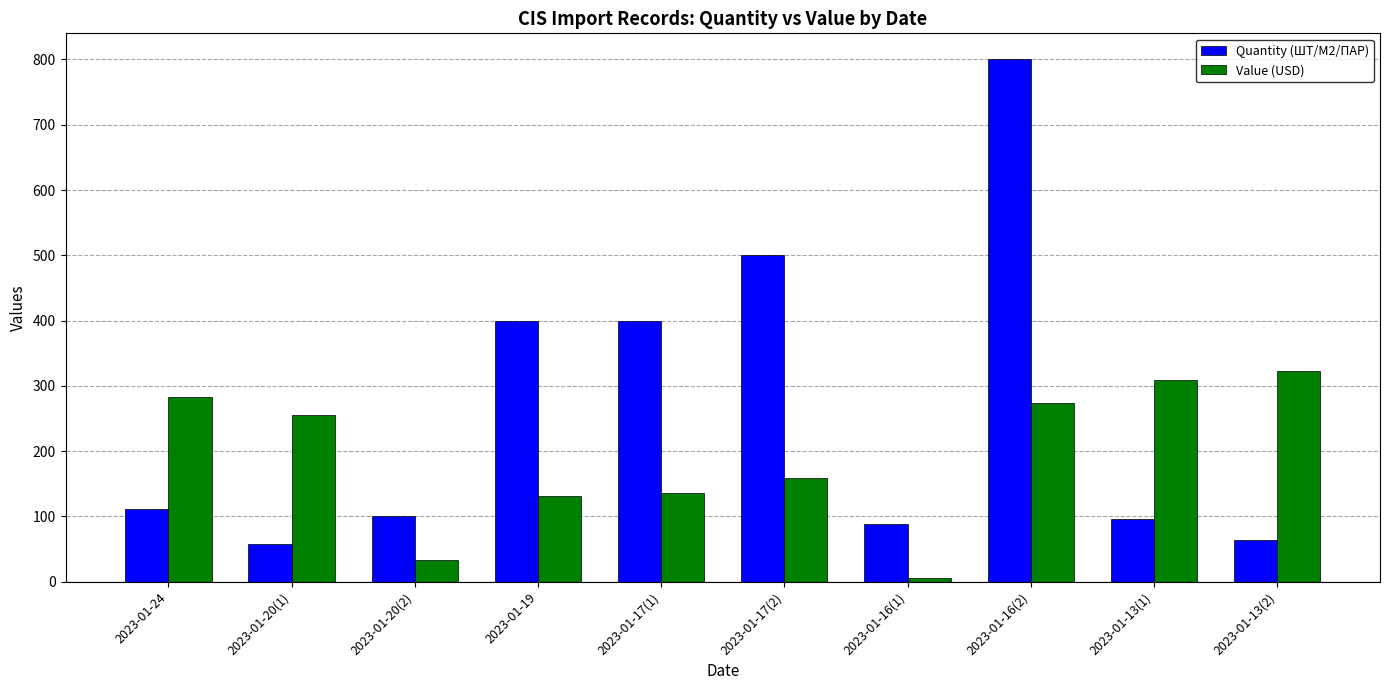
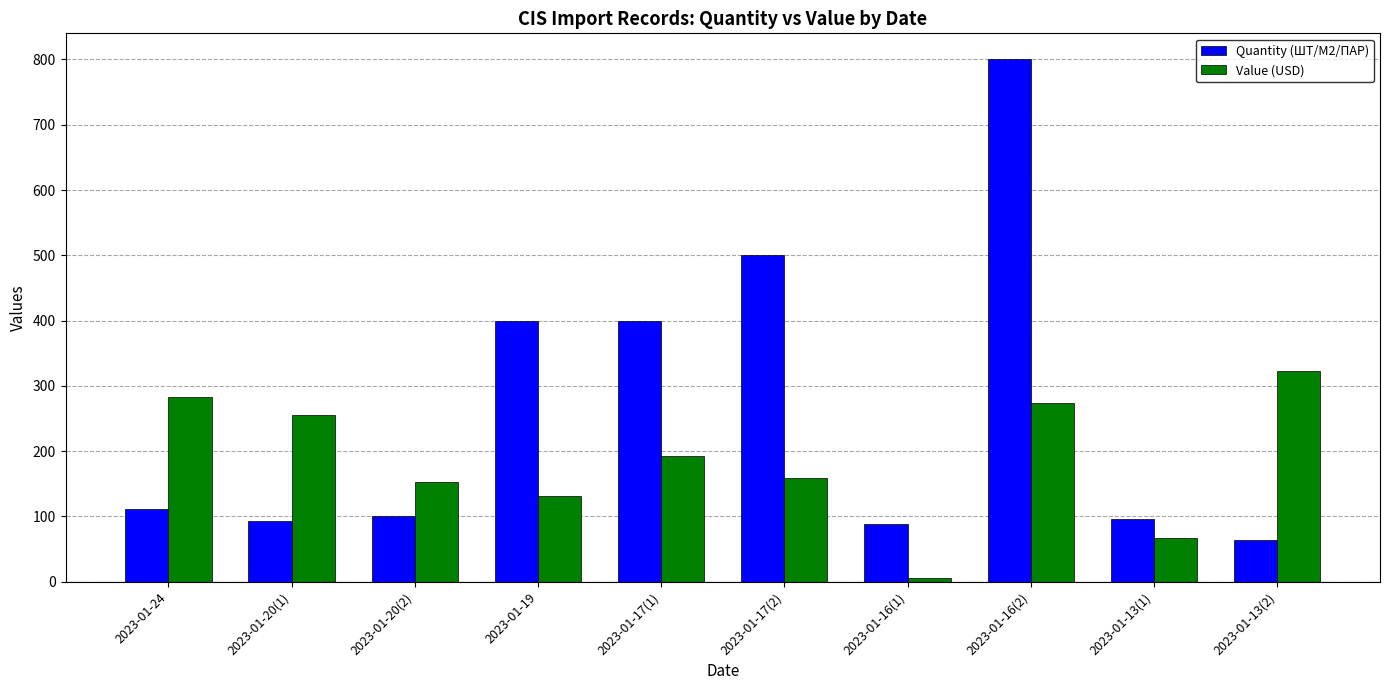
Quantity (ШТ/М2/ПАР), 2023-01-20(1): 60 -> 90
Value (USD), 2023-01-20(2): 30 -> 150
Value (USD), 2023-01-17(1): 140 -> 190
Value (USD), 2023-01-13(1): 310 -> 70
